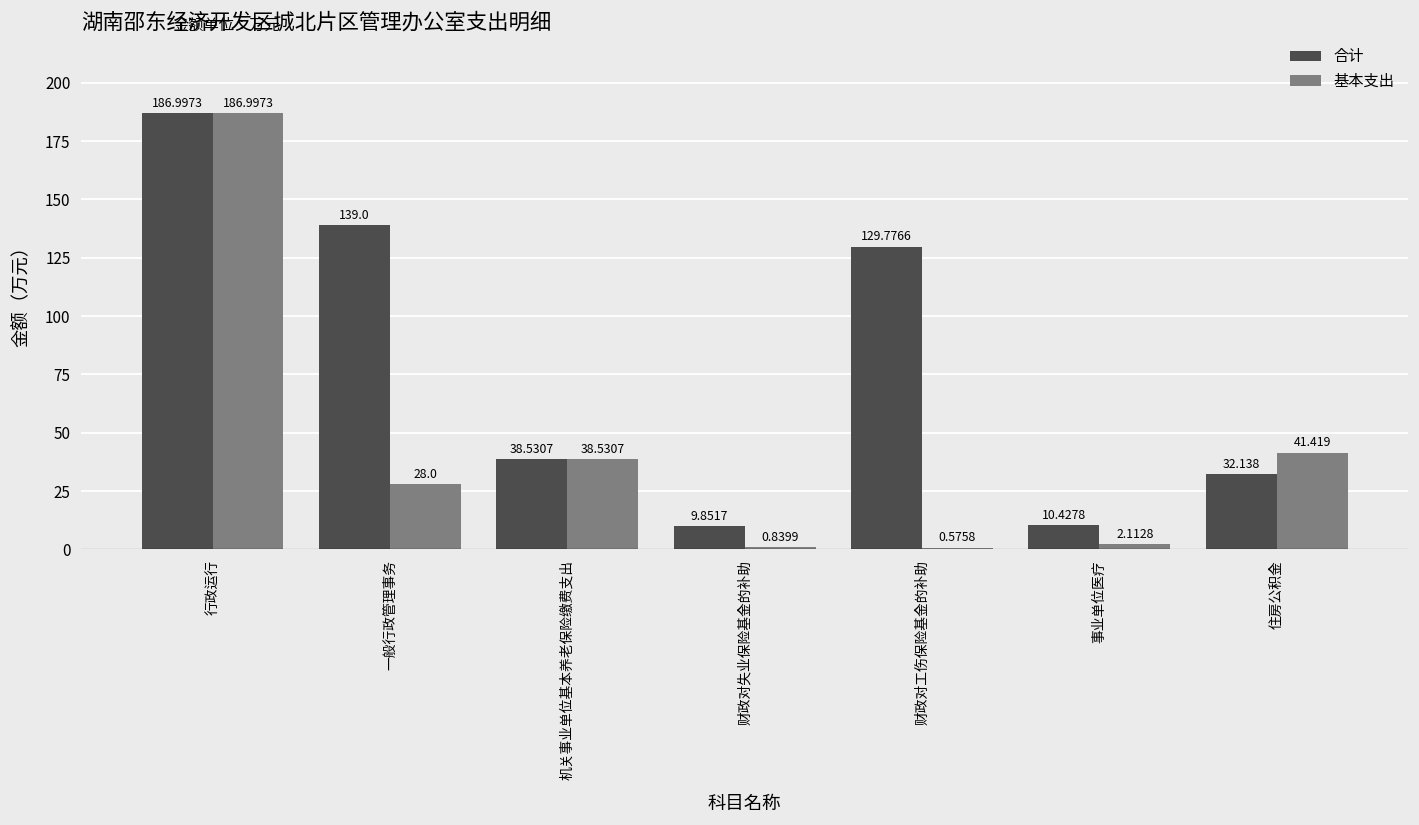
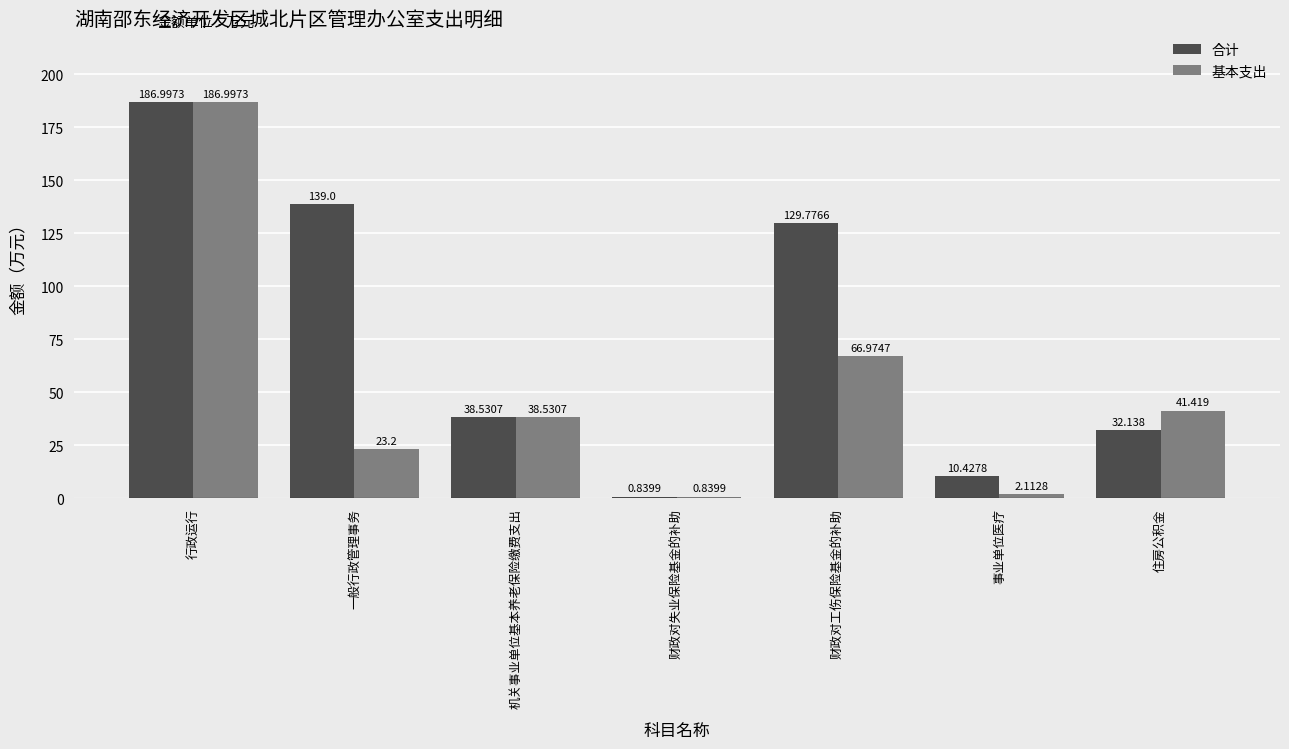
基本支出, 一般行政管理事务: 28.0 -> 23.2
合计, 财政对失业保险基金的补助: 9.8517 -> 0.8399
基本支出, 财政对工伤保险基金的补助: 0.5758 -> 66.9747
